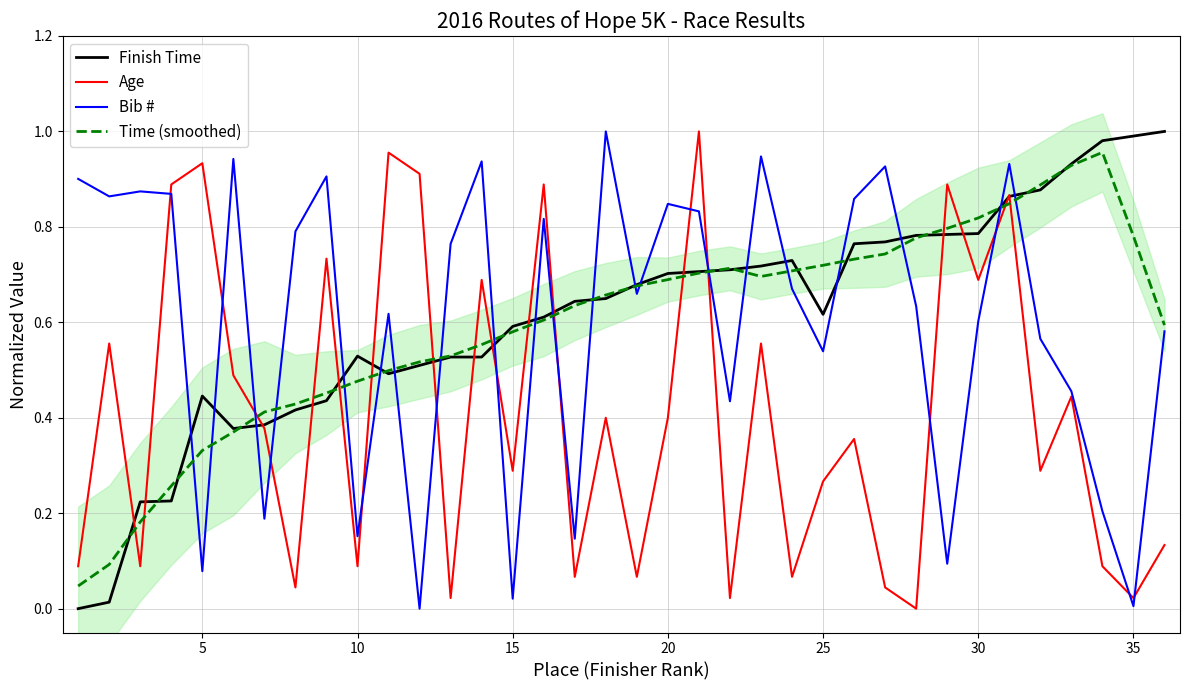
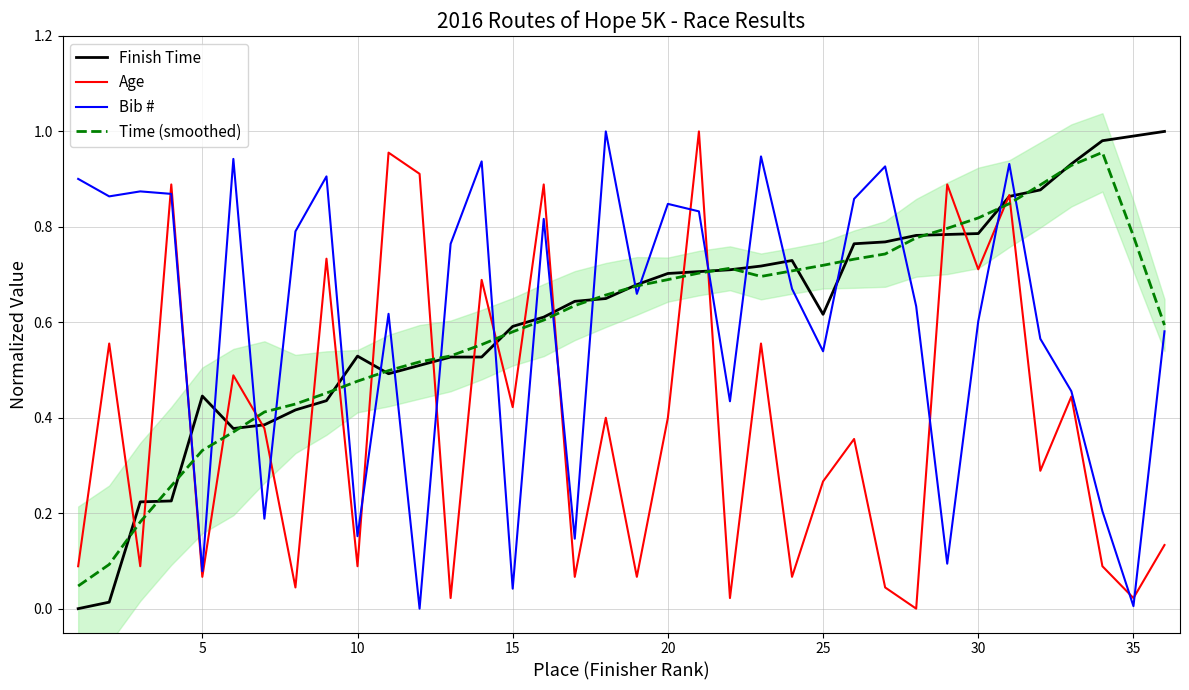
Age, 5: 0.93 -> 0.07
Age, 15: 0.29 -> 0.42
Bib #, 15: 0.02 -> 0.04
Age, 30: 0.69 -> 0.71
